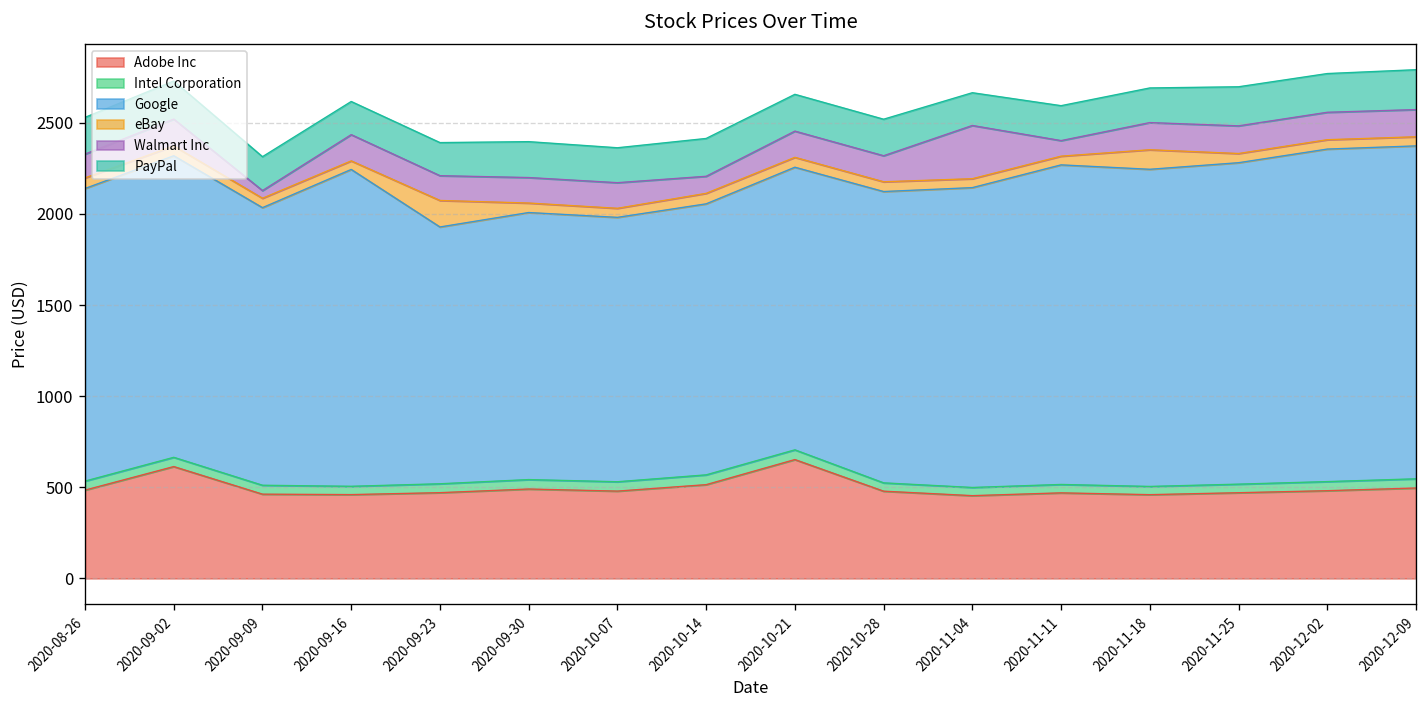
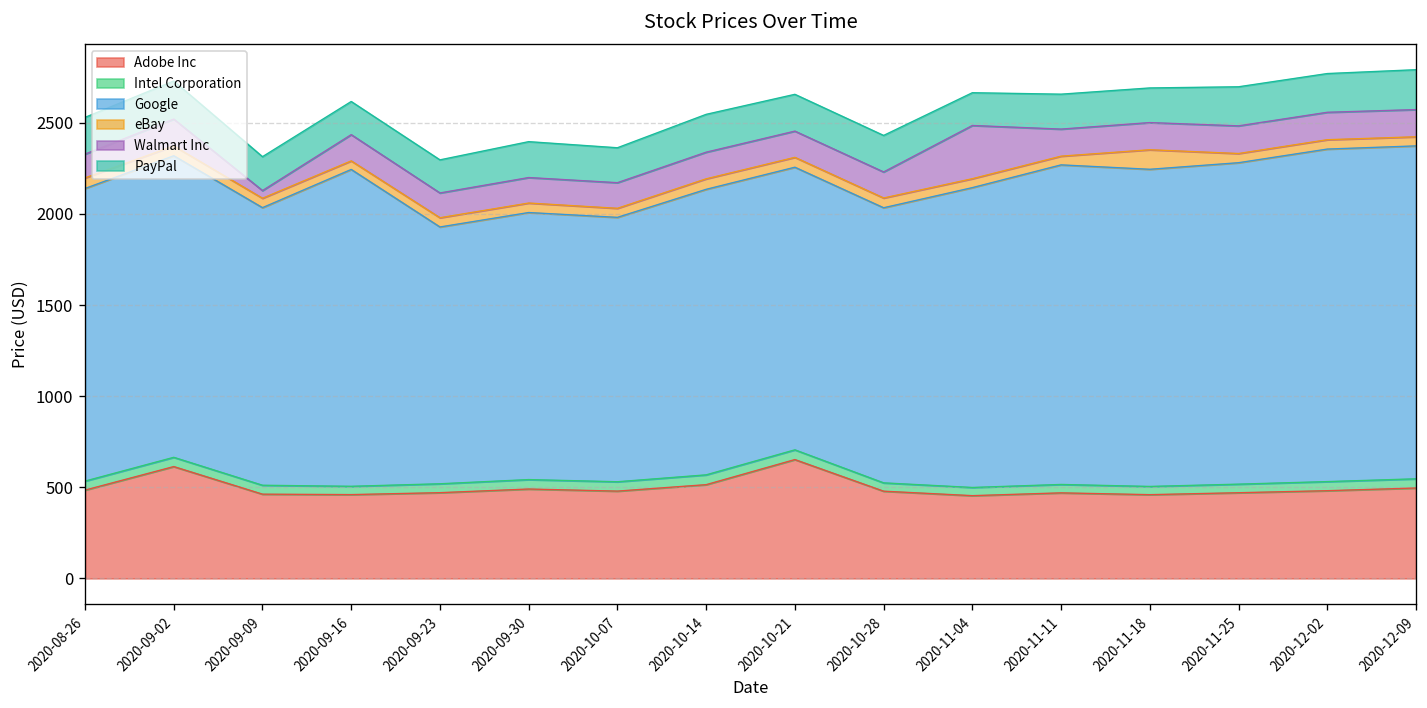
eBay, 2020-09-23: 150 -> 50
Google, 2020-10-14: 1490 -> 1570
Walmart Inc, 2020-10-14: 90 -> 150
Google, 2020-10-28: 1600 -> 1510
Walmart Inc, 2020-11-11: 90 -> 150
